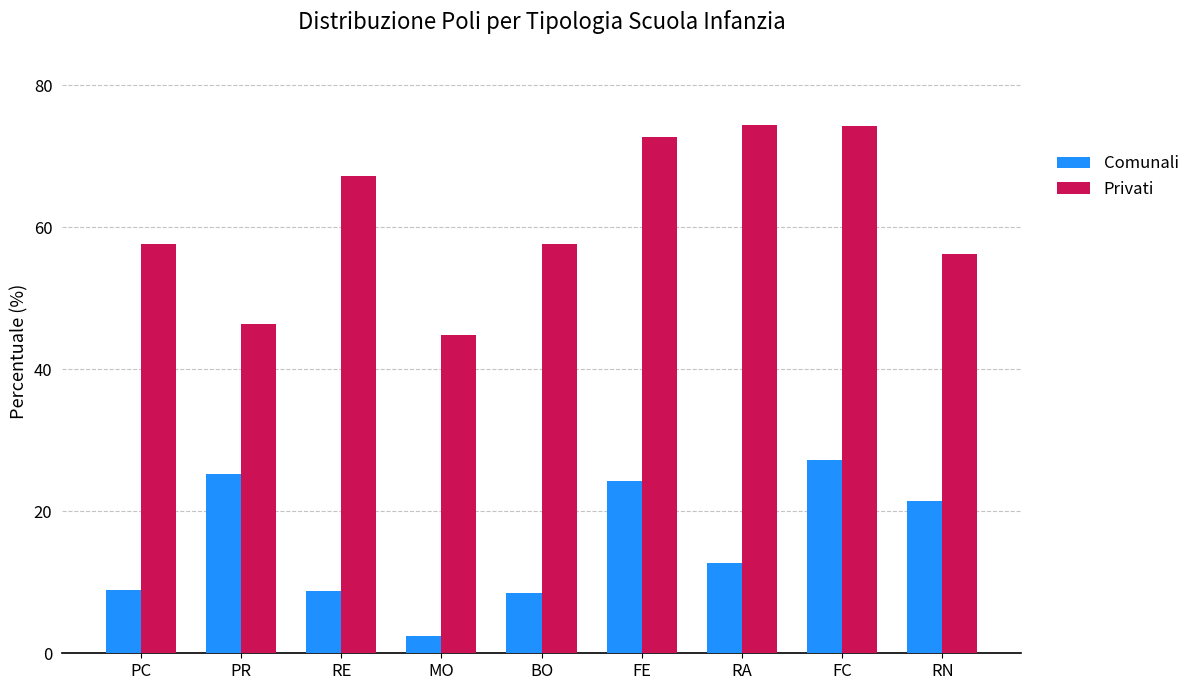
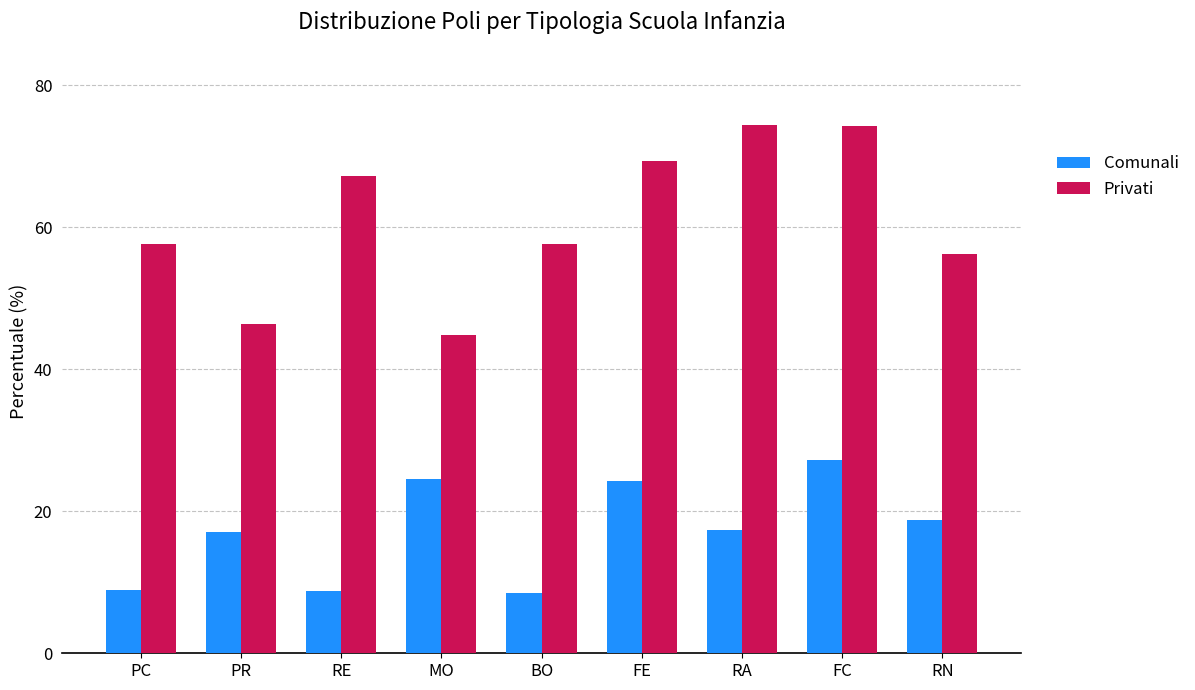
Comunali, PR: 25 -> 17
Comunali, MO: 2 -> 25
Privati, FE: 73 -> 69
Comunali, RA: 13 -> 17
Comunali, RN: 22 -> 19
